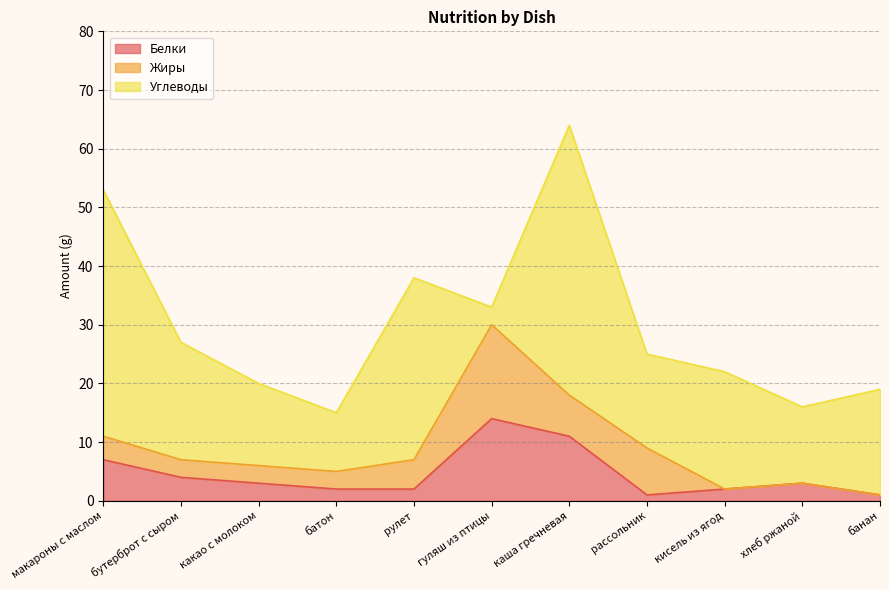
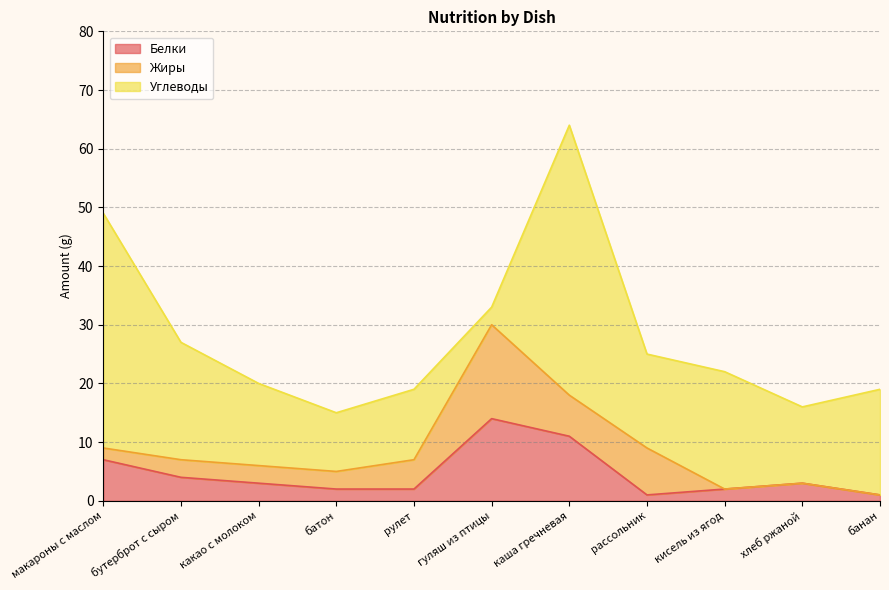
Жиры, макароны с маслом: 4 -> 2
Углеводы, макароны с маслом: 42 -> 40
Углеводы, рулет: 31 -> 12
